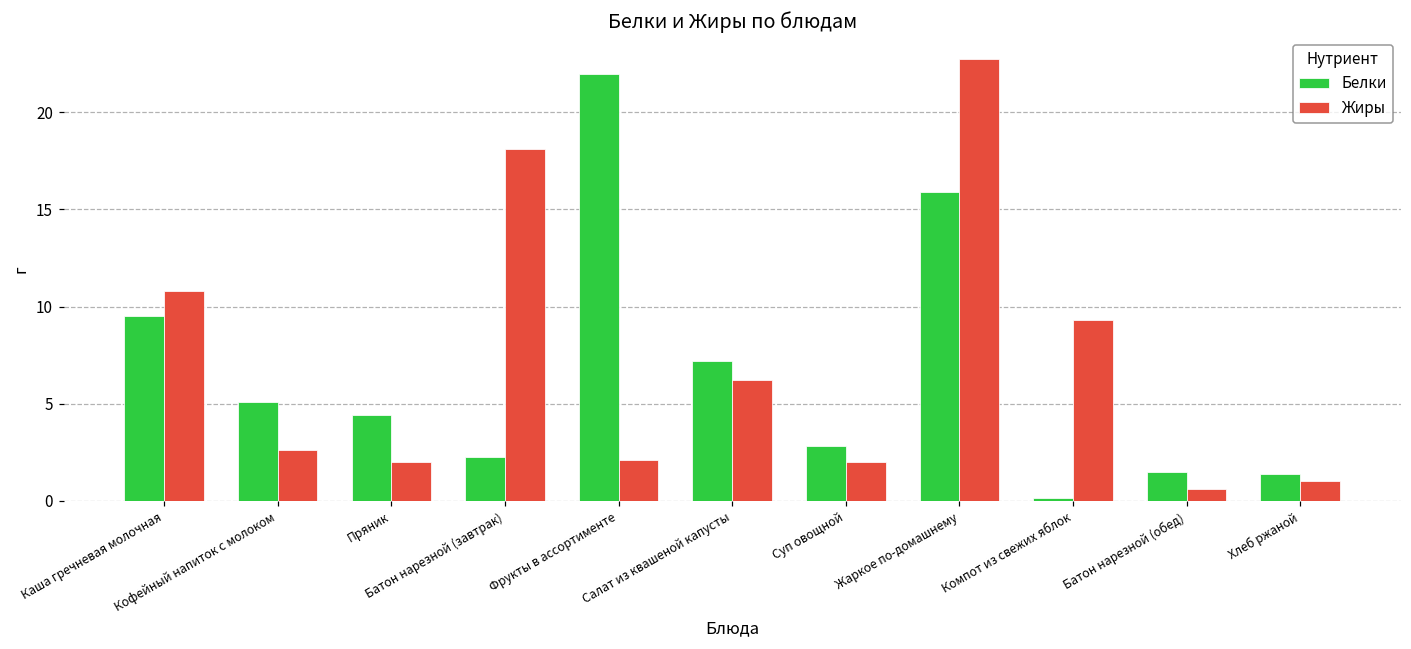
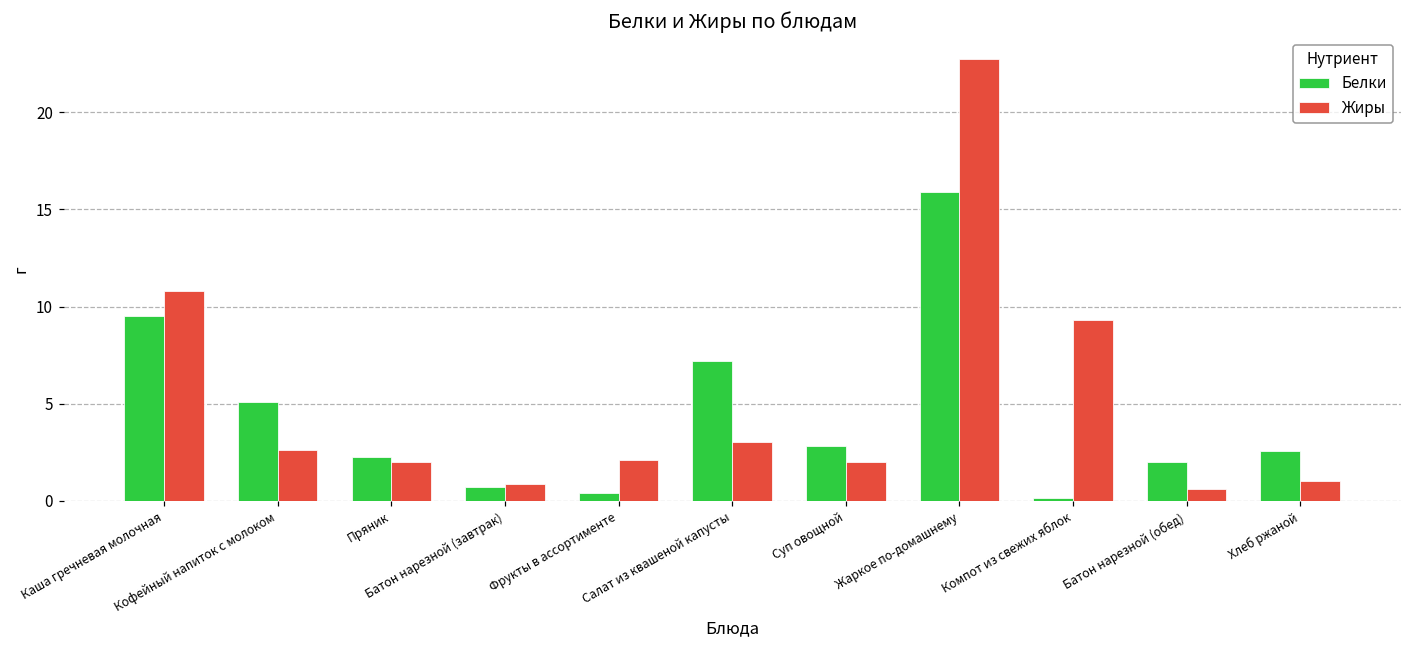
Белки, Пряник: 4.4 -> 2.2
Белки, Батон нарезной (завтрак): 2.3 -> 0.7
Жиры, Батон нарезной (завтрак): 18.1 -> 0.9
Белки, Фрукты в ассортименте: 22.0 -> 0.4
Жиры, Салат из квашеной капусты: 6.2 -> 3.0
Белки, Батон нарезной (обед): 1.5 -> 2.0
Белки, Хлеб ржаной: 1.4 -> 2.6
